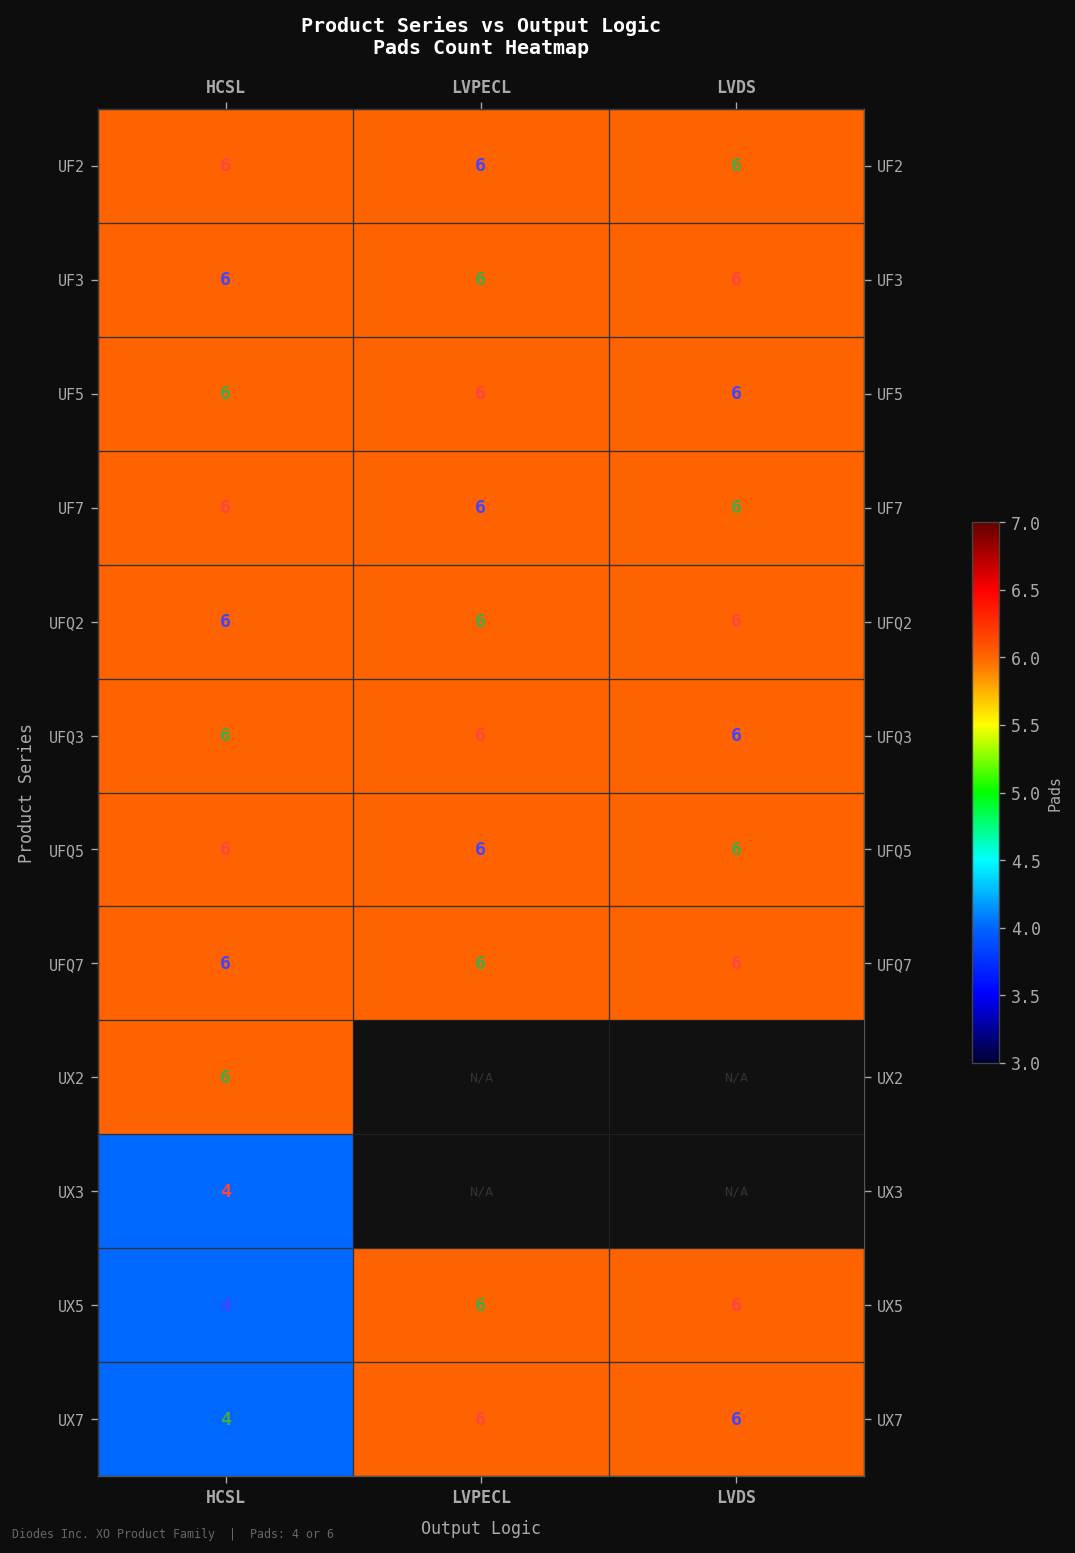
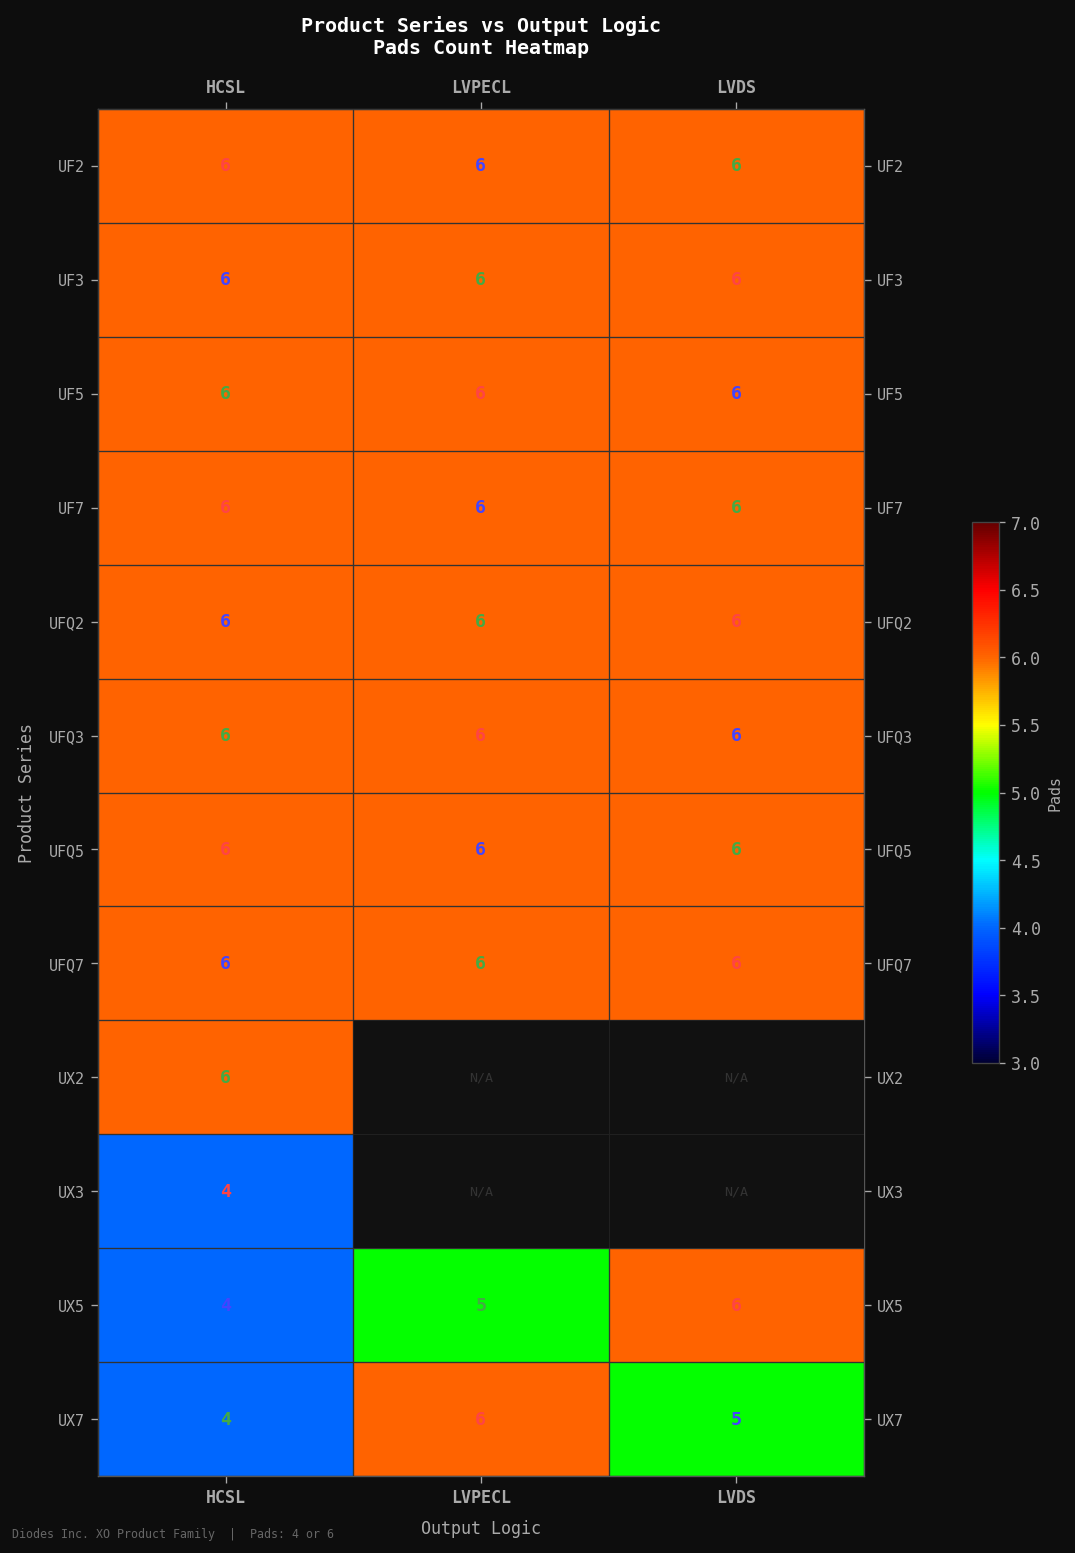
UX5, LVPECL: 6 -> 5
UX7, LVDS: 6 -> 5
